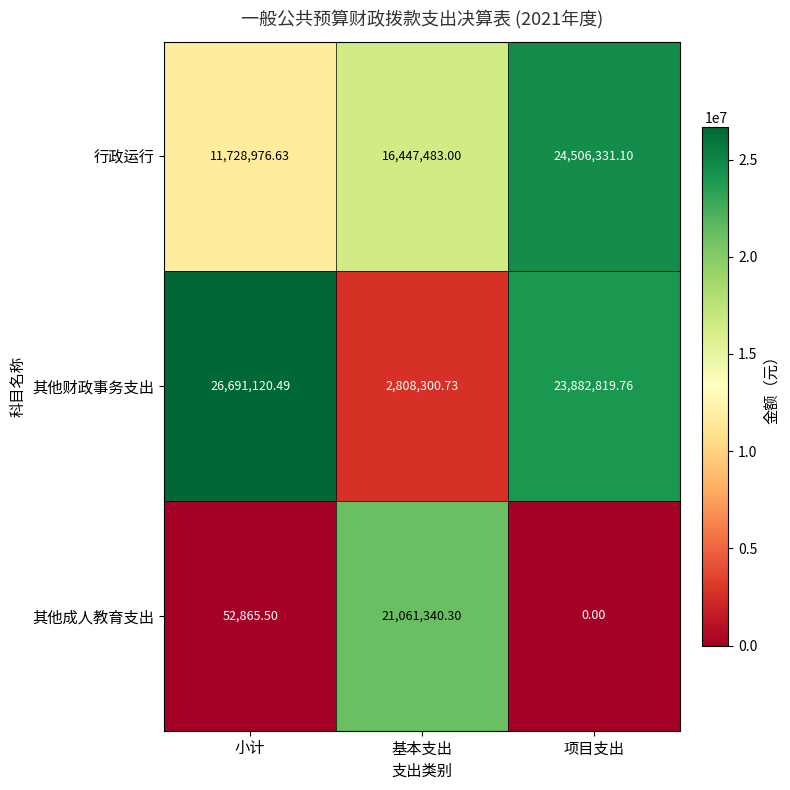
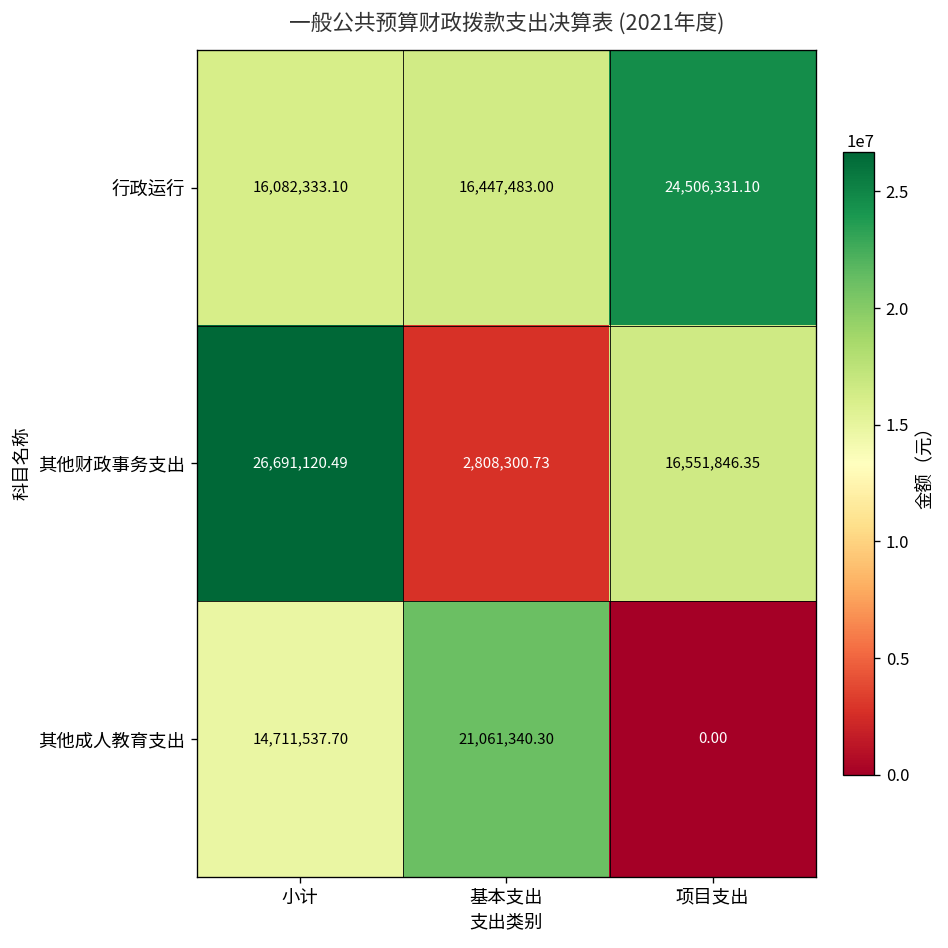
行政运行, 小计: 11,728,976.63 -> 16,082,333.10
其他财政事务支出, 项目支出: 23,882,819.76 -> 16,551,846.35
其他成人教育支出, 小计: 52,865.50 -> 14,711,537.70
